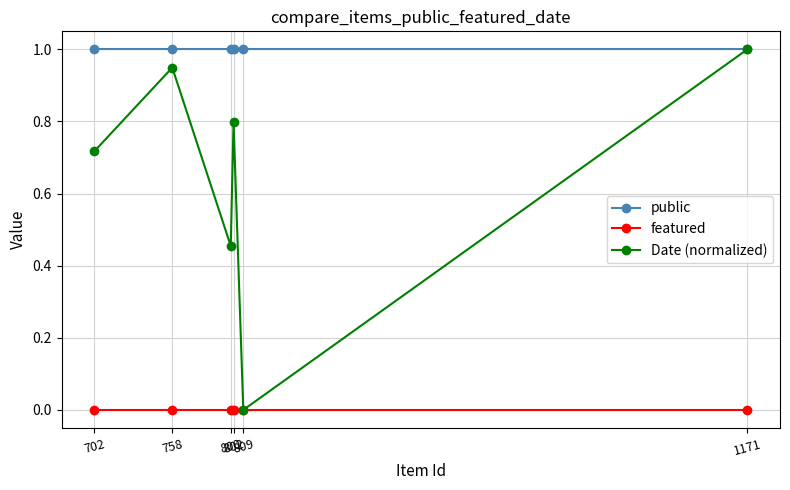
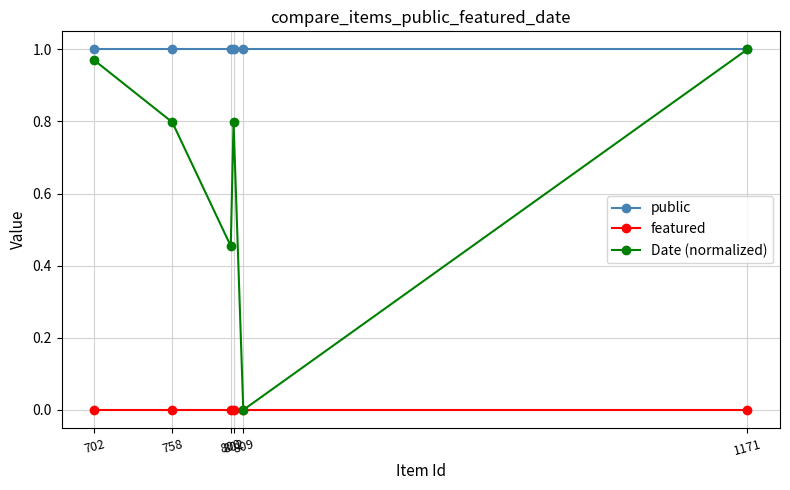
Date (normalized), 702: 0.72 -> 0.97
Date (normalized), 758: 0.95 -> 0.80
